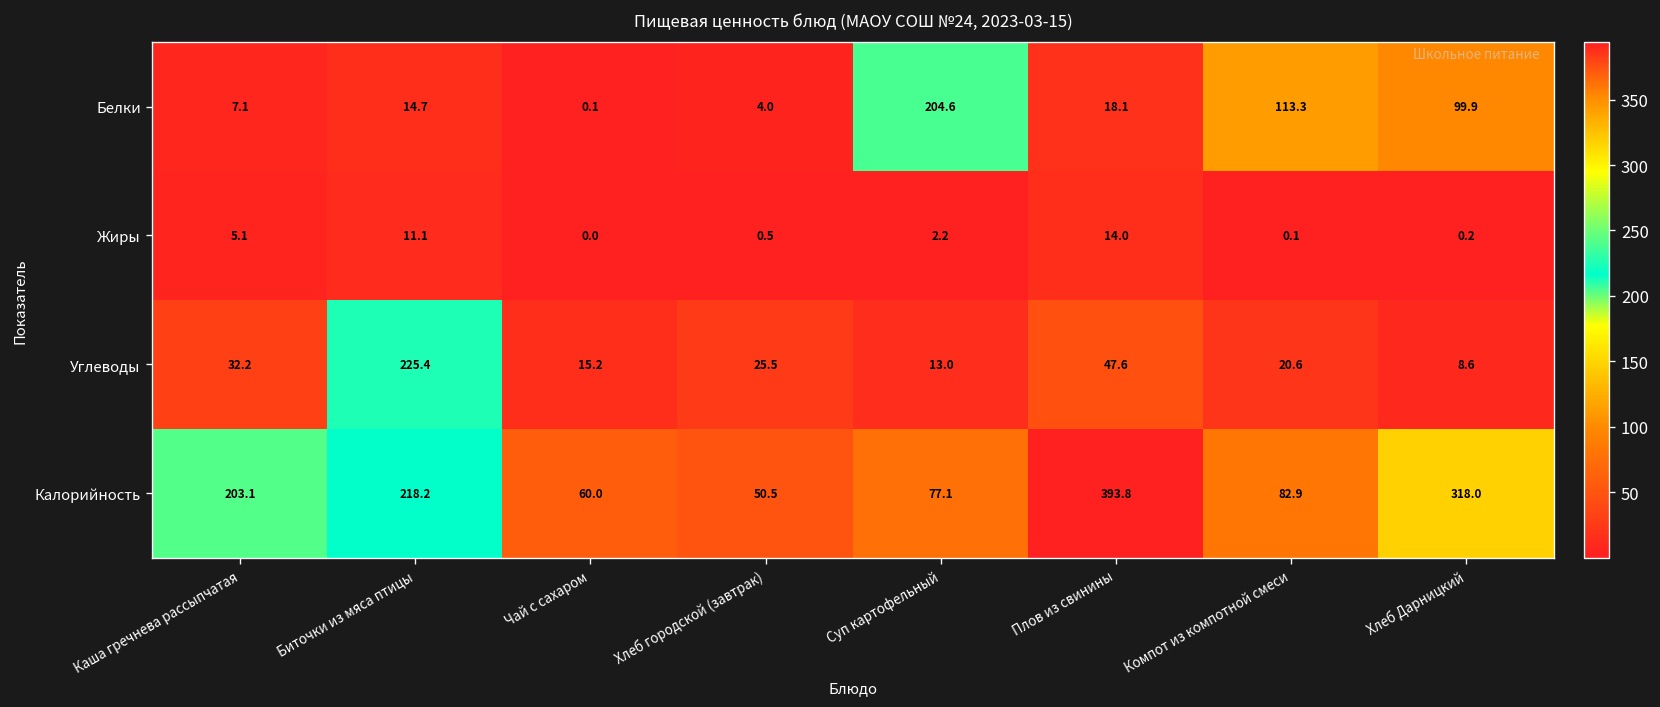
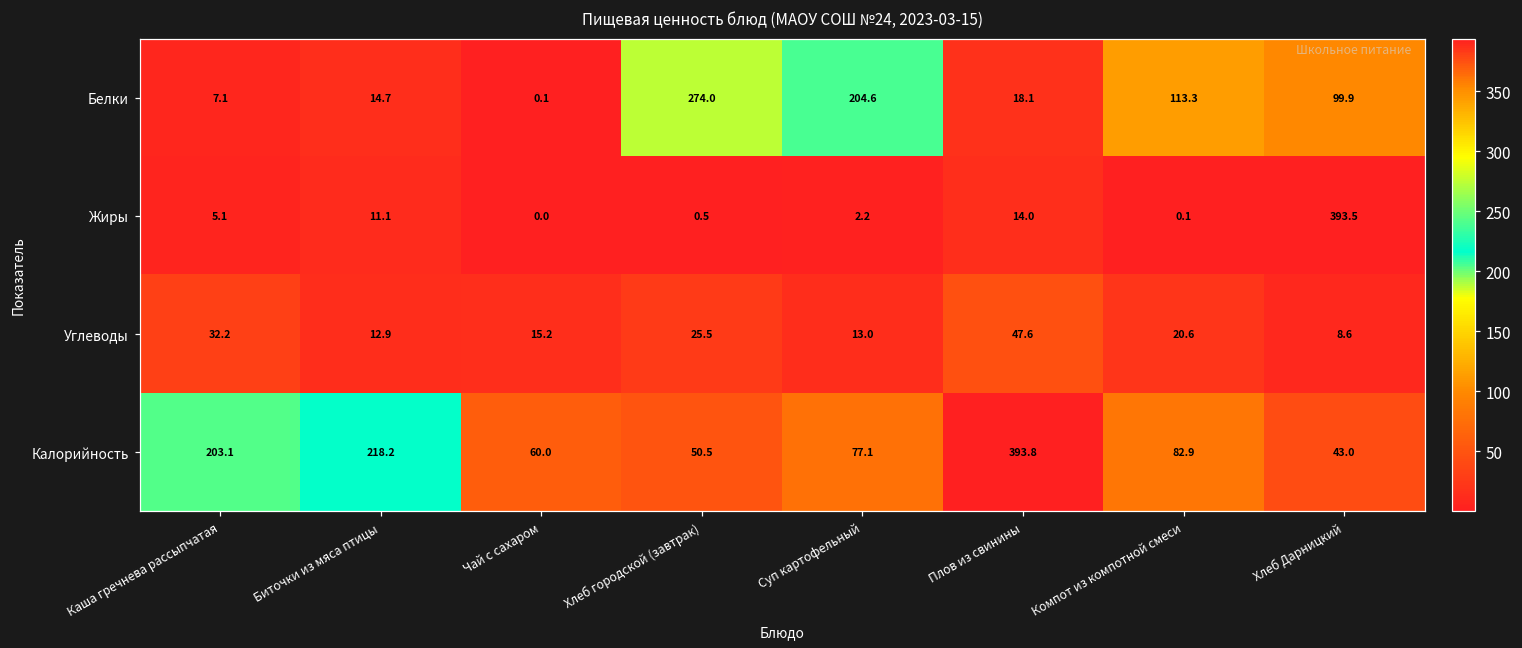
Белки, Хлеб городской (завтрак): 4.0 -> 274.0
Жиры, Хлеб Дарницкий: 0.2 -> 393.5
Углеводы, Биточки из мяса птицы: 225.4 -> 12.9
Калорийность, Хлеб Дарницкий: 318.0 -> 43.0
